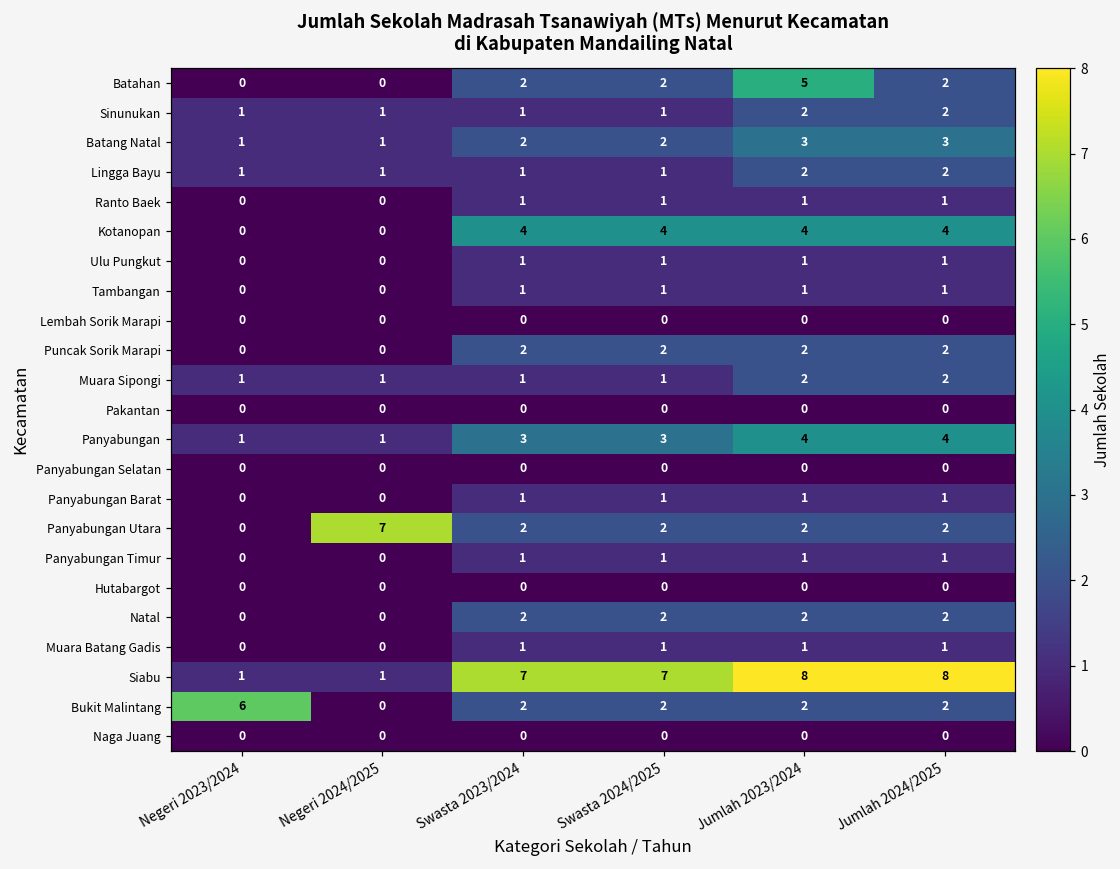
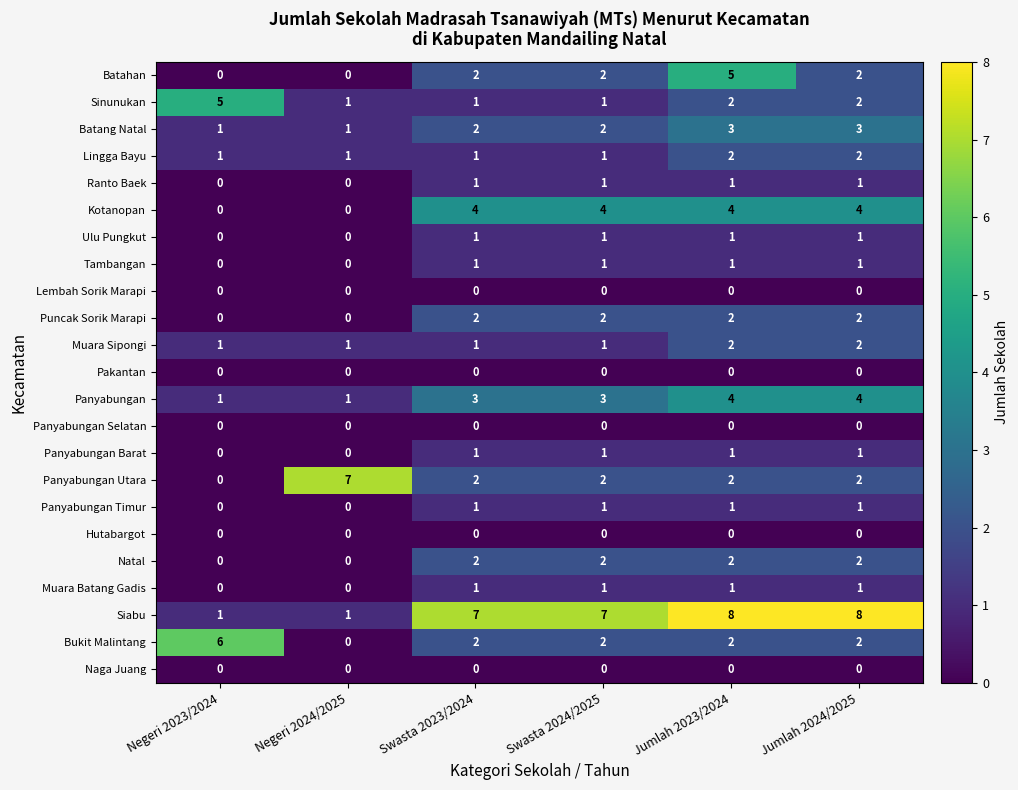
Sinunukan, Negeri 2023/2024: 1 -> 5
